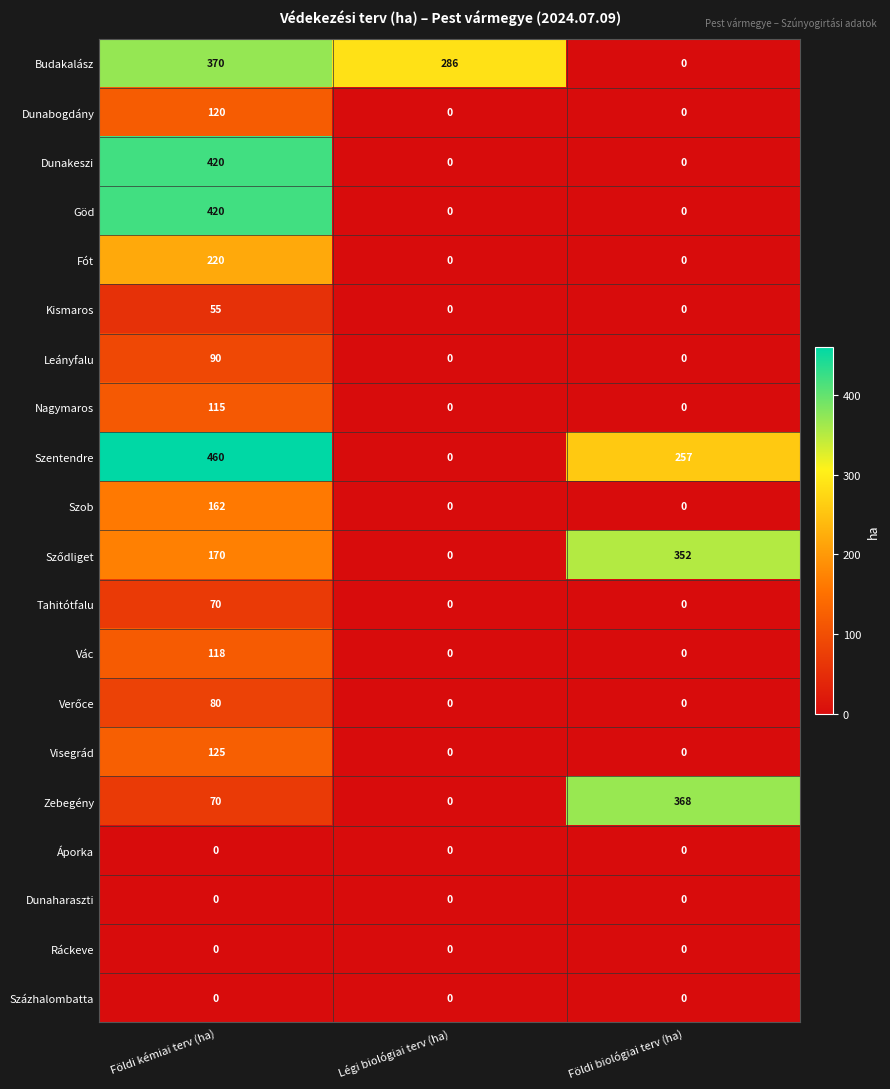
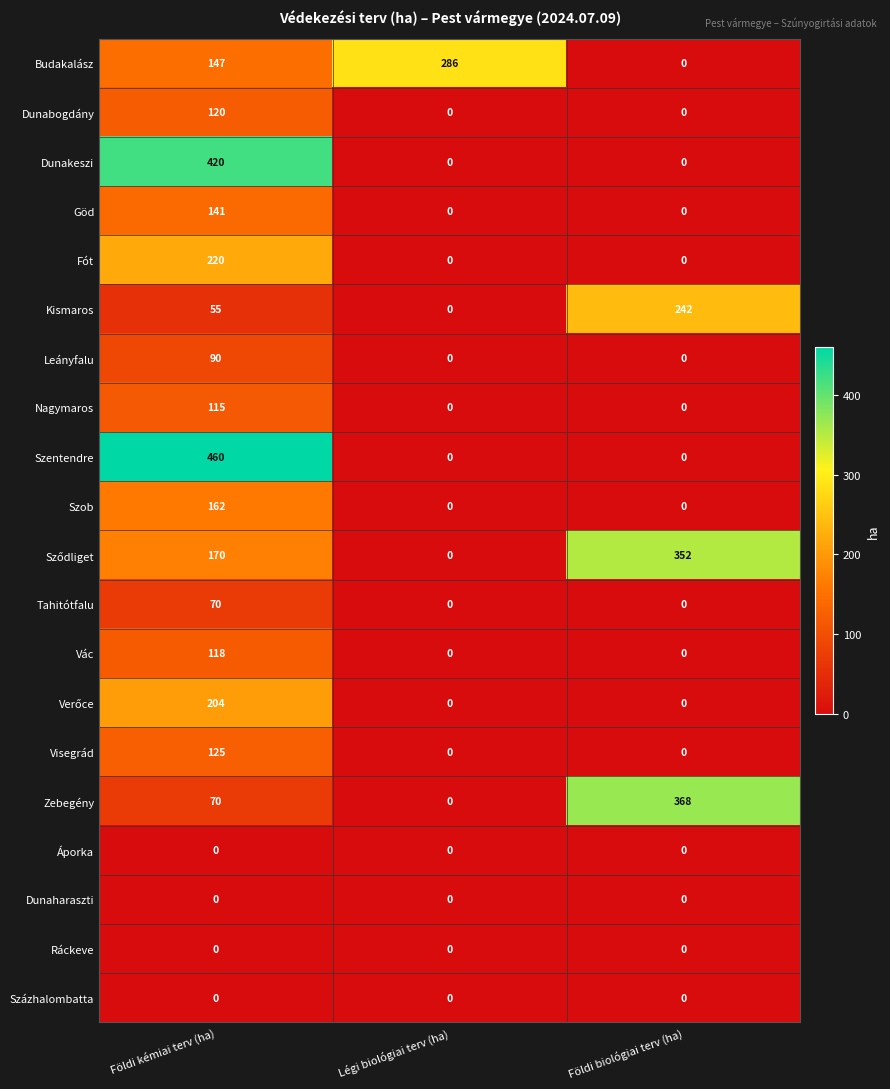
Budakalász, Földi kémiai terv (ha): 370 -> 147
Göd, Földi kémiai terv (ha): 420 -> 141
Kismaros, Földi biológiai terv (ha): 0 -> 242
Szentendre, Földi biológiai terv (ha): 257 -> 0
Verőce, Földi kémiai terv (ha): 80 -> 204
